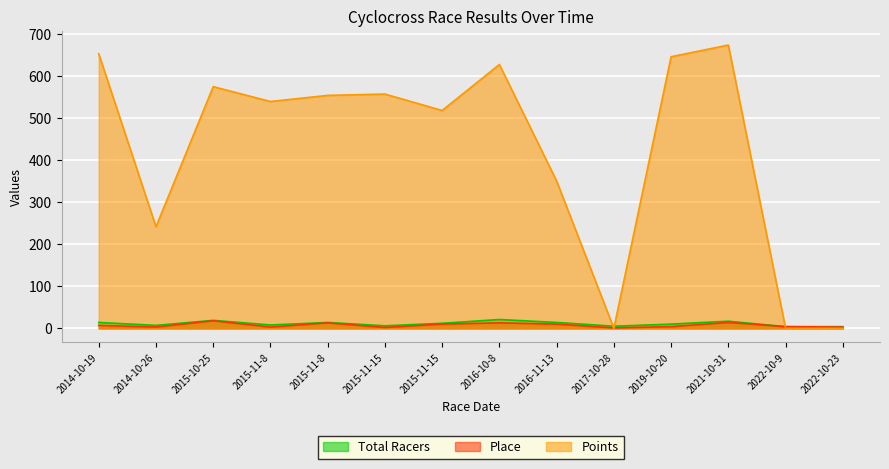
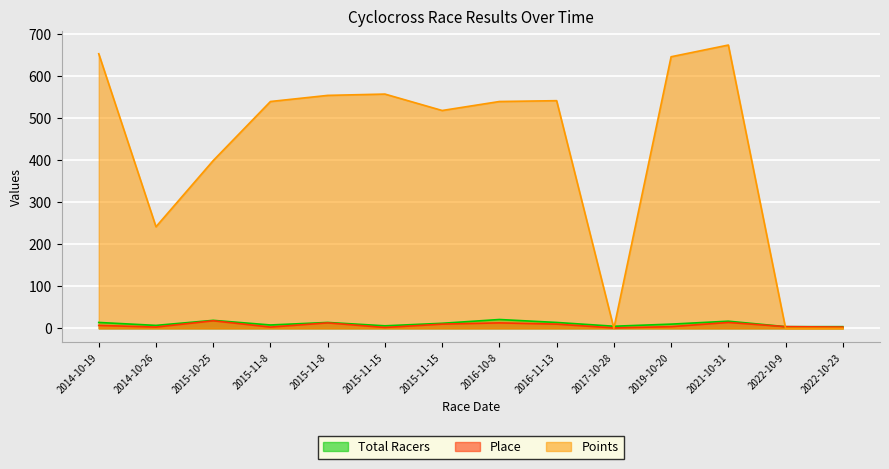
Points, 2015-10-25: 580 -> 400
Points, 2016-10-8: 630 -> 540
Points, 2016-11-13: 350 -> 540
